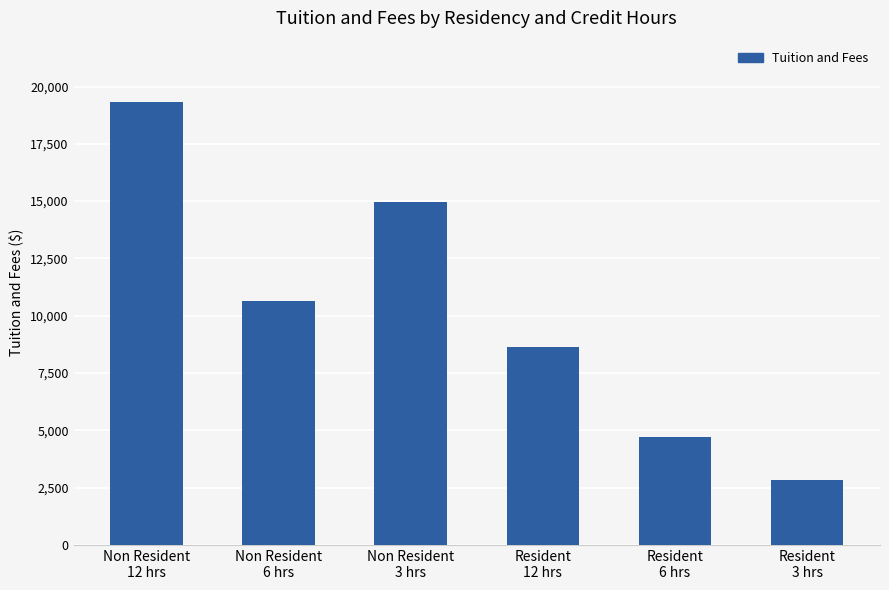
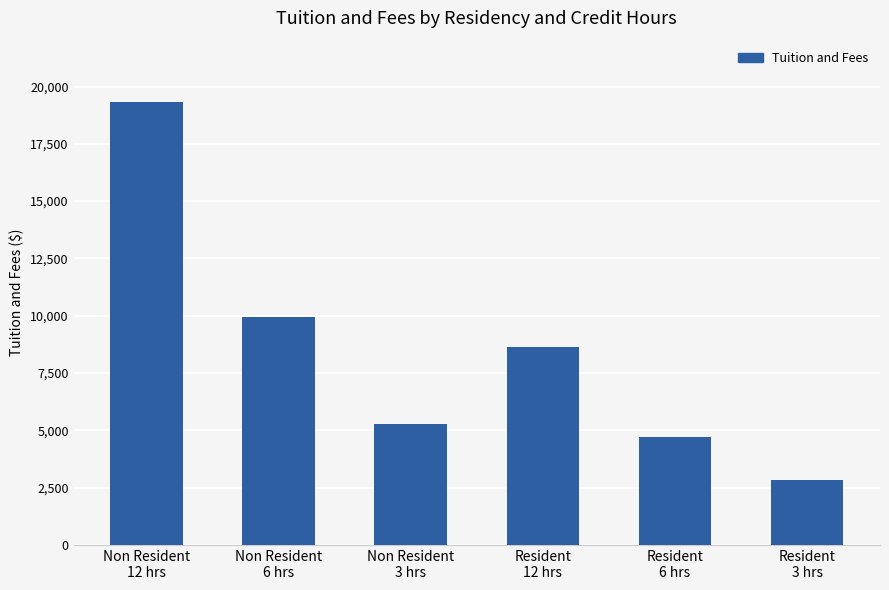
Non Resident 6 hrs: 10,600 -> 10,000
Non Resident 3 hrs: 15,000 -> 5,300
